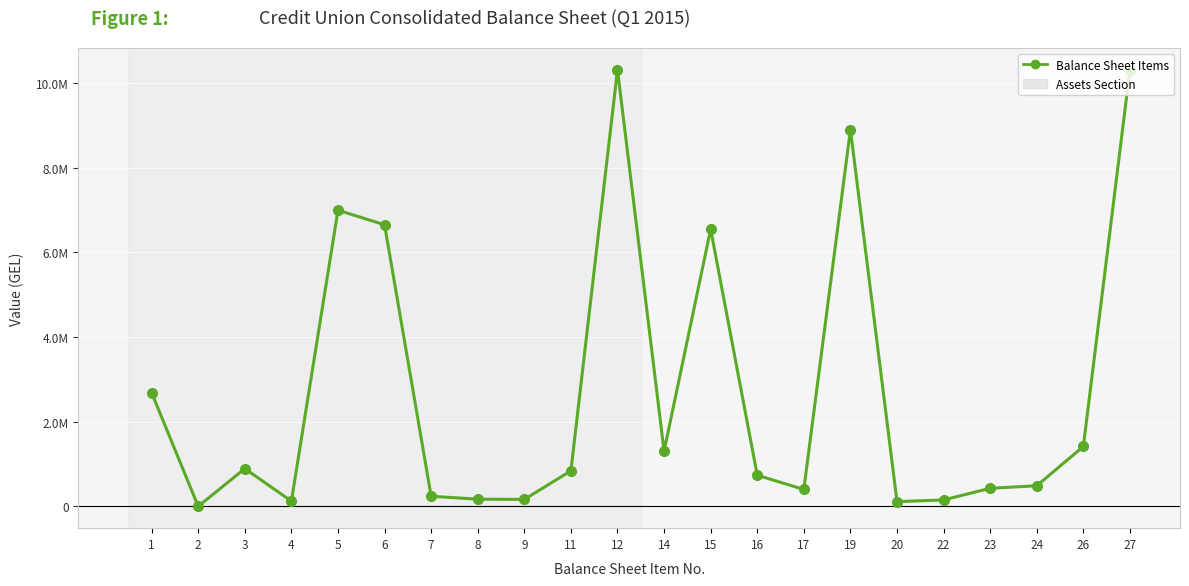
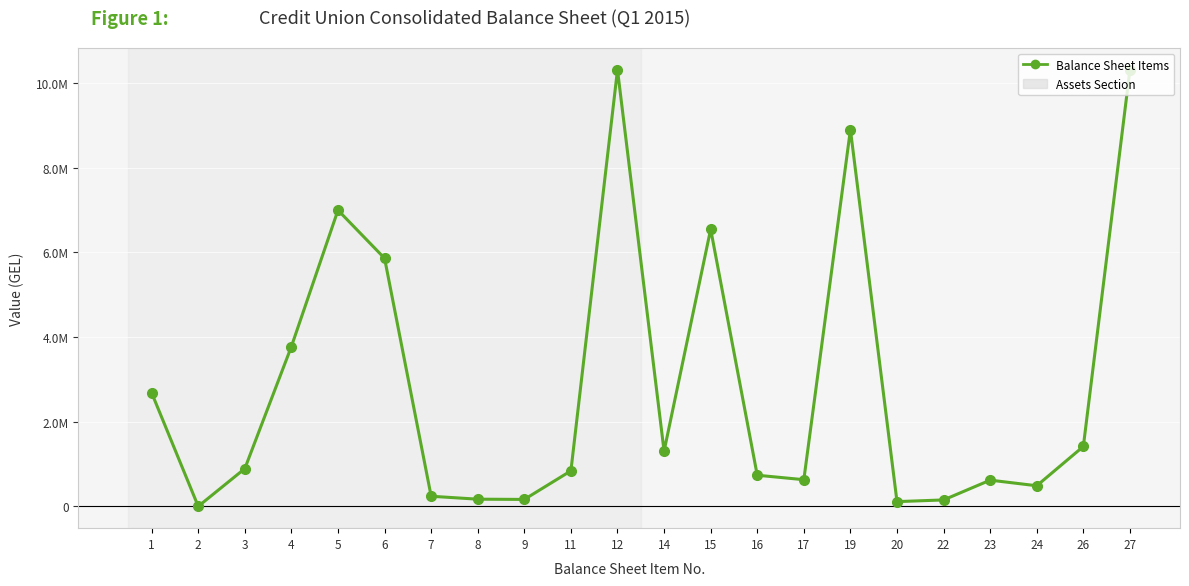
4: 100000 -> 3800000
6: 6700000 -> 5900000
17: 400000 -> 600000
23: 400000 -> 600000
